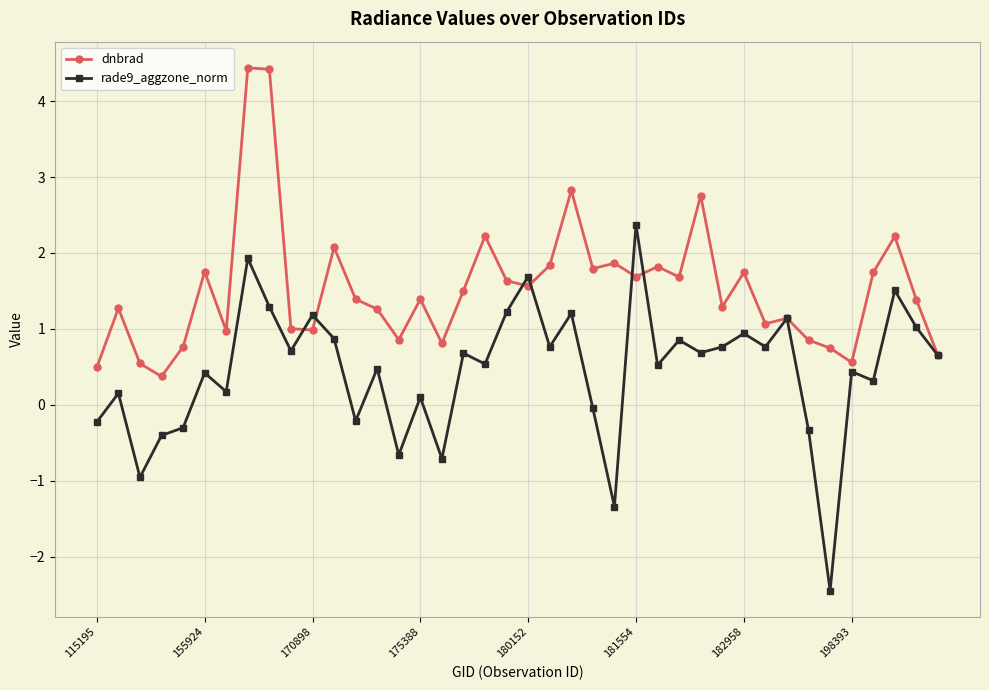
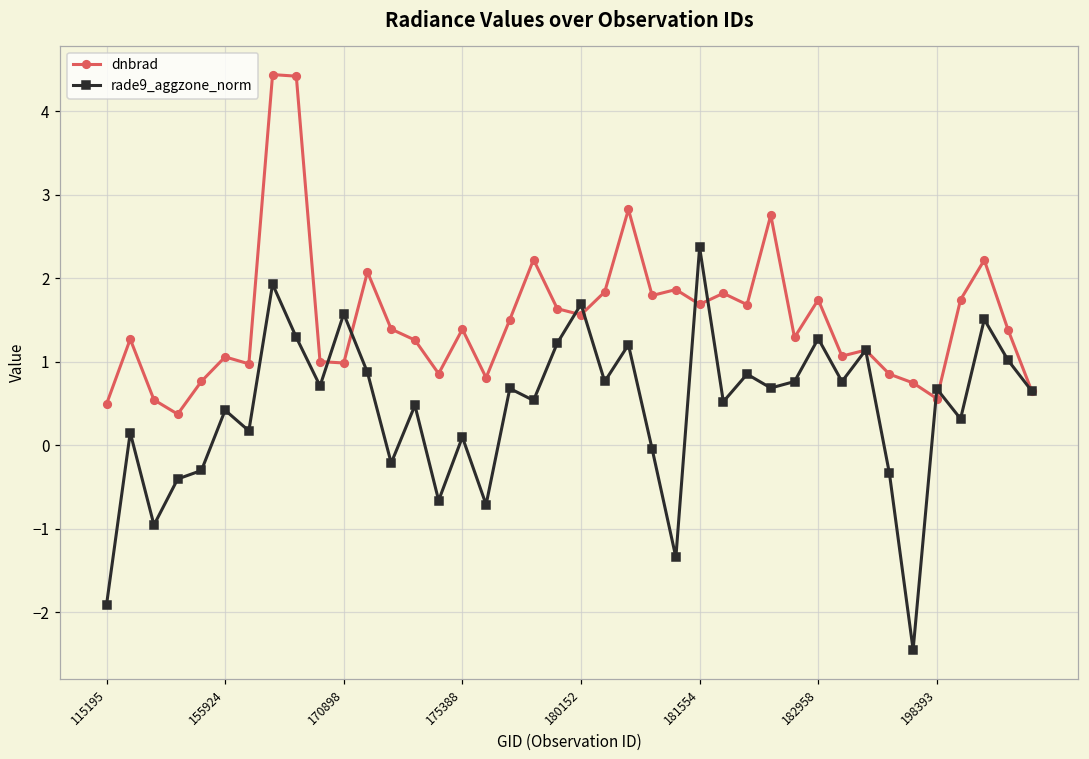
rade9_aggzone_norm, 115195: -0.2 -> -1.9
dnbrad, 155924: 1.8 -> 1.1
rade9_aggzone_norm, 170898: 1.2 -> 1.6
rade9_aggzone_norm, 182958: 0.9 -> 1.3
rade9_aggzone_norm, 198393: 0.4 -> 0.7
